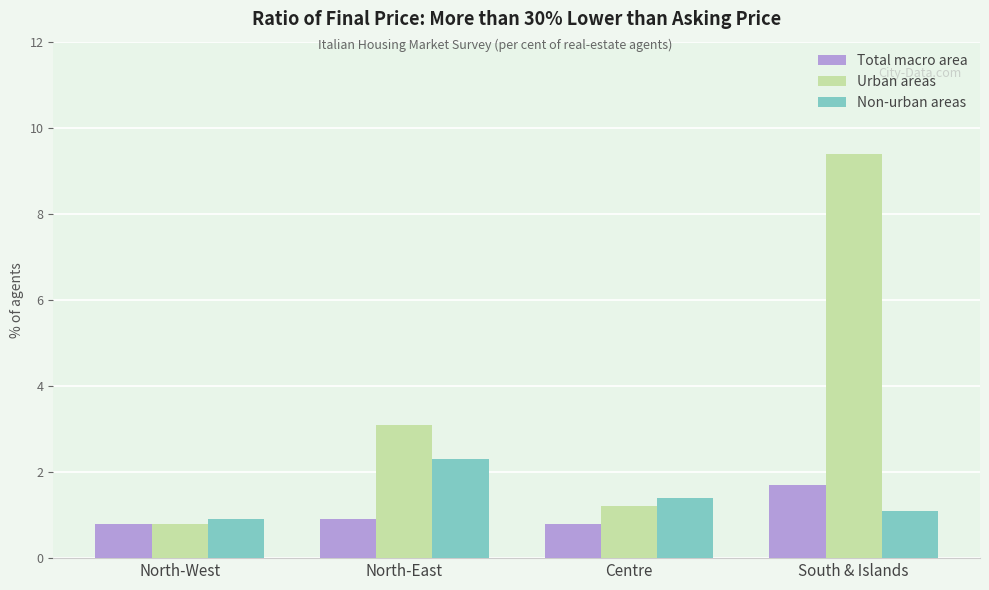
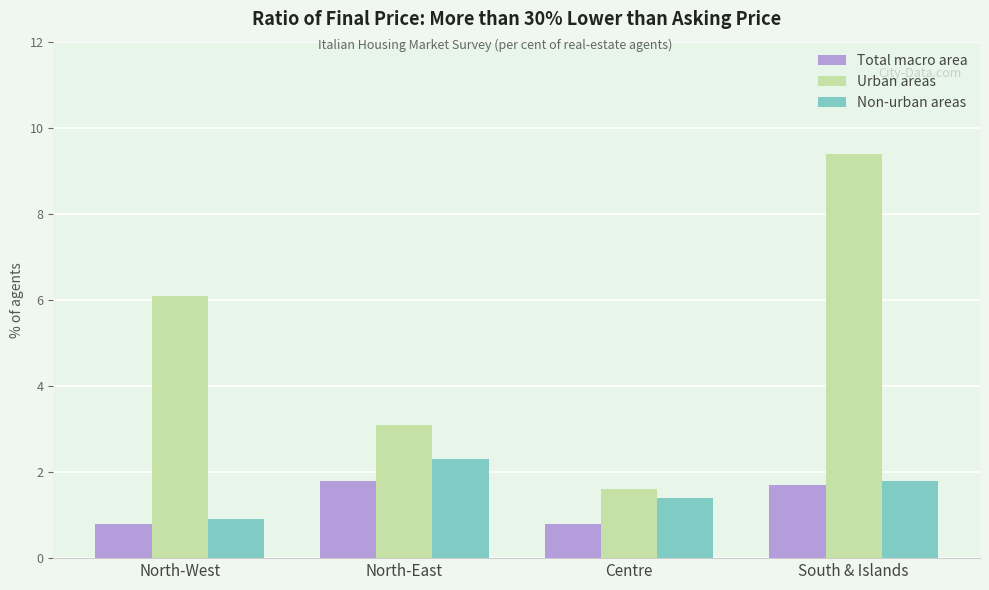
Urban areas, North-West: 0.8 -> 6.1
Total macro area, North-East: 0.9 -> 1.8
Urban areas, Centre: 1.2 -> 1.6
Non-urban areas, South & Islands: 1.1 -> 1.8
